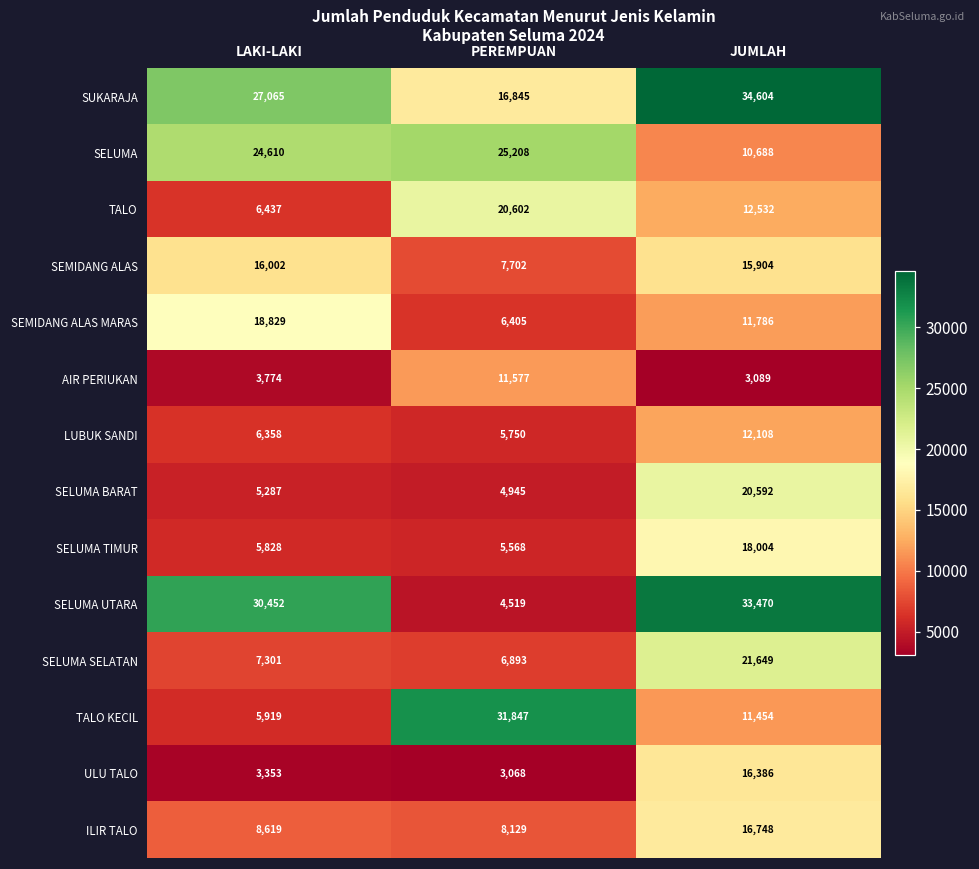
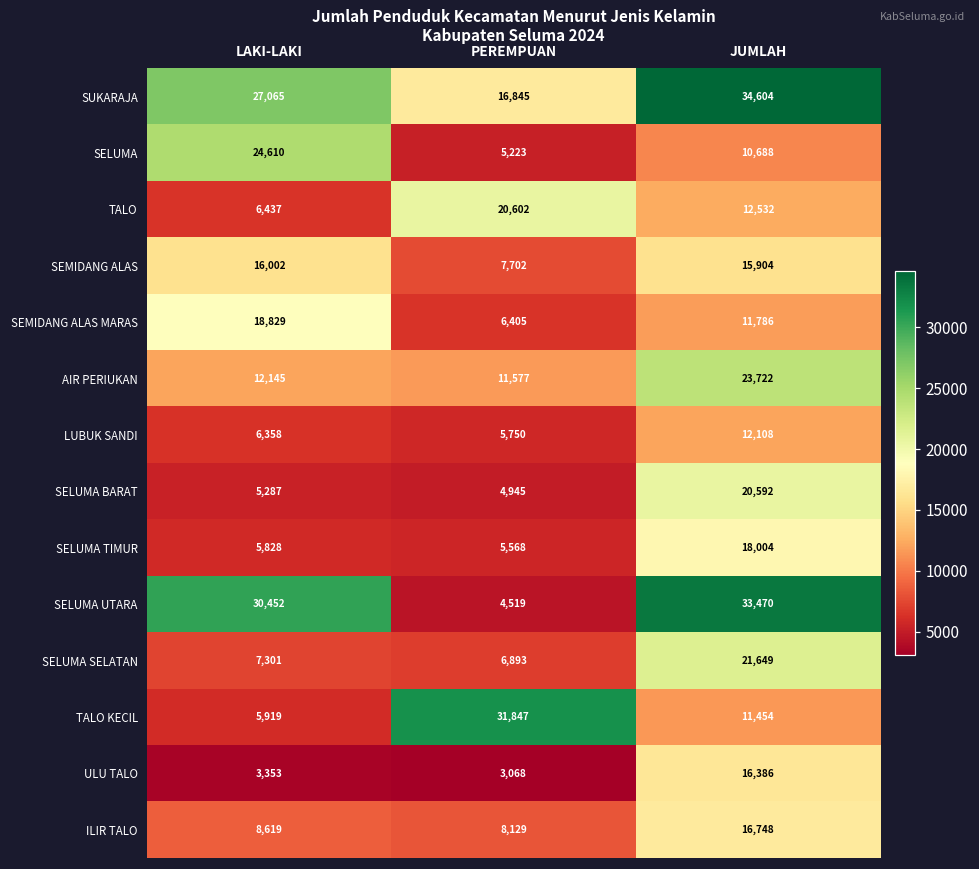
SELUMA, PEREMPUAN: 25,208 -> 5,223
AIR PERIUKAN, LAKI-LAKI: 3,774 -> 12,145
AIR PERIUKAN, JUMLAH: 3,089 -> 23,722
